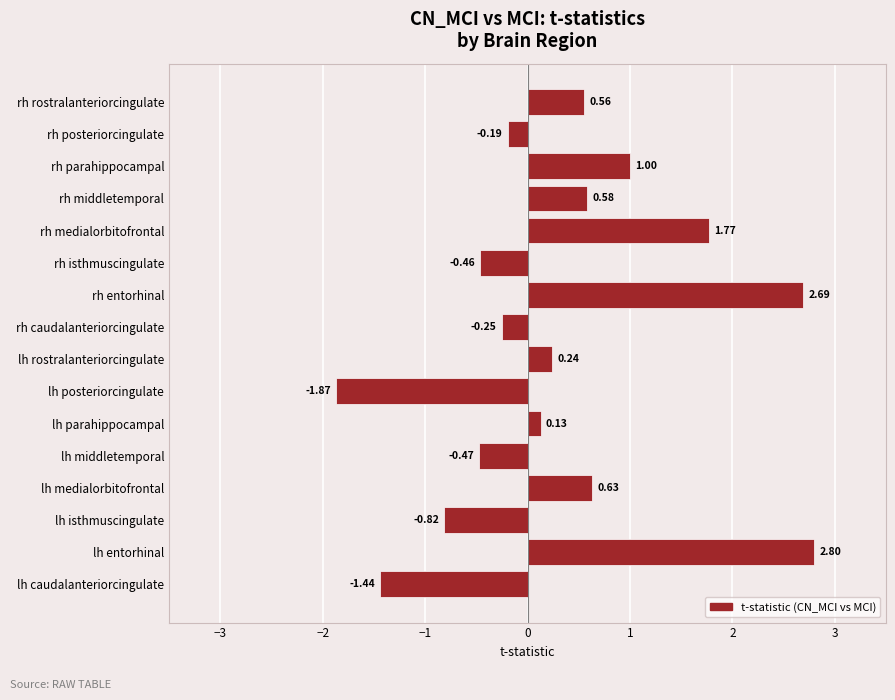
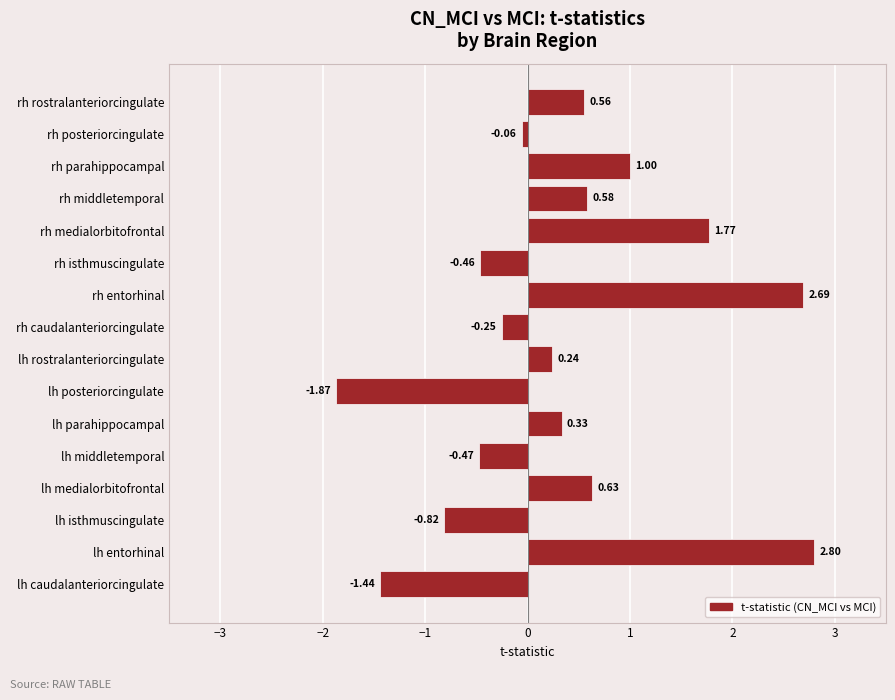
rh posteriorcingulate: -0.19 -> -0.06
lh parahippocampal: 0.13 -> 0.33
